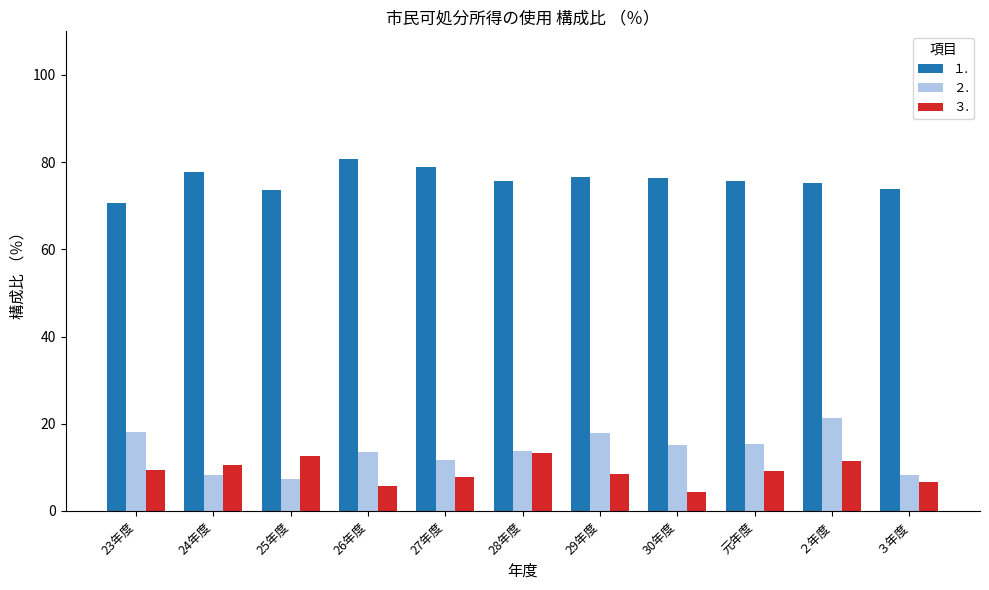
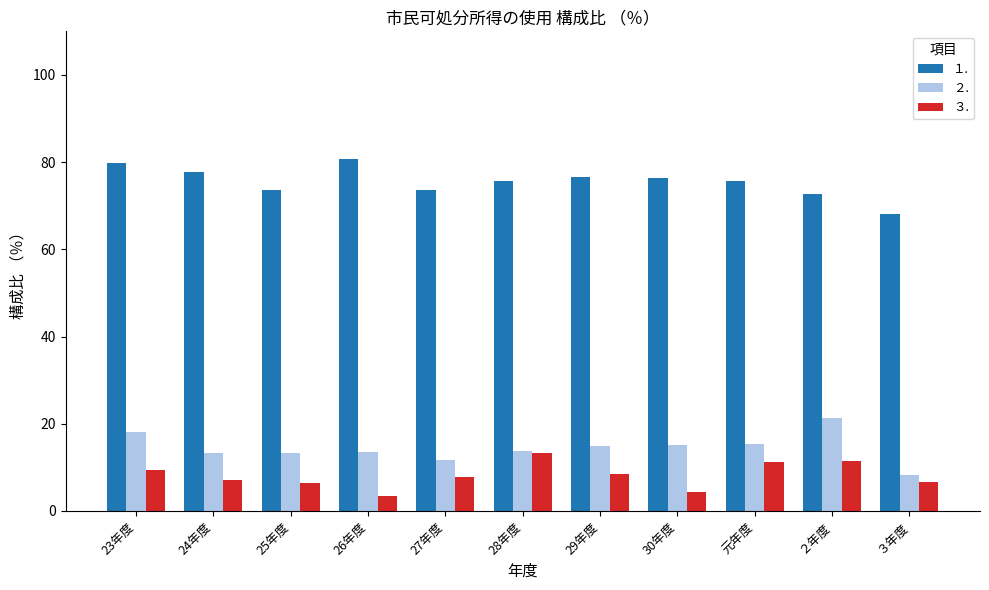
１., 23年度: 71 -> 80
２., 24年度: 8 -> 13
３., 24年度: 11 -> 7
２., 25年度: 7 -> 13
３., 25年度: 13 -> 7
３., 26年度: 6 -> 3
１., 27年度: 79 -> 74
２., 29年度: 18 -> 15
３., 元年度: 9 -> 11
１., ２年度: 75 -> 73
１., ３年度: 74 -> 68
